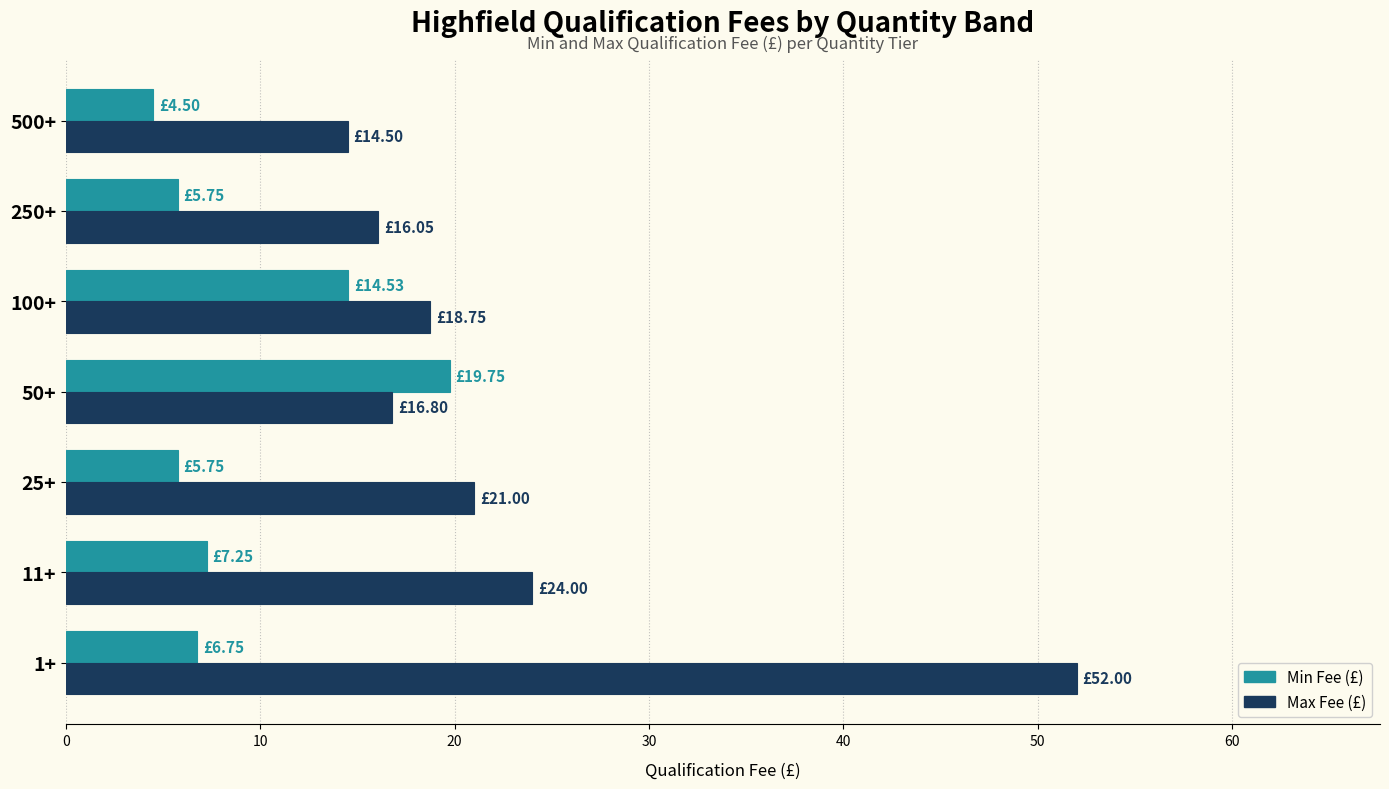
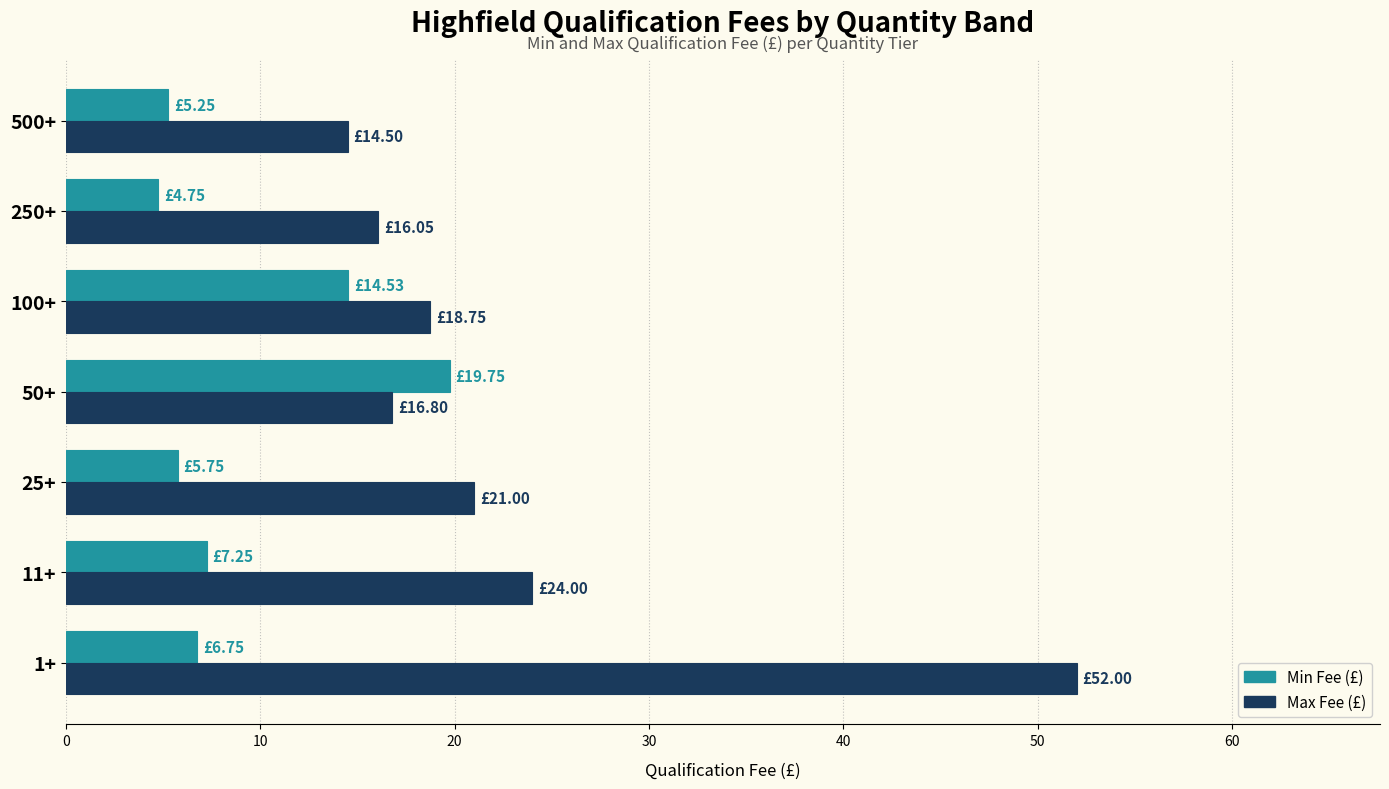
Min Fee (£), 500+: £4.50 -> £5.25
Min Fee (£), 250+: £5.75 -> £4.75
